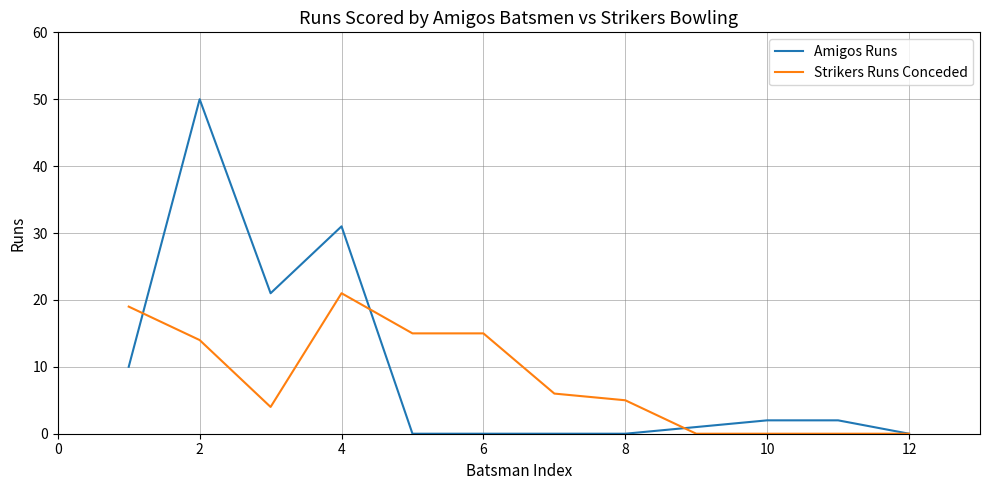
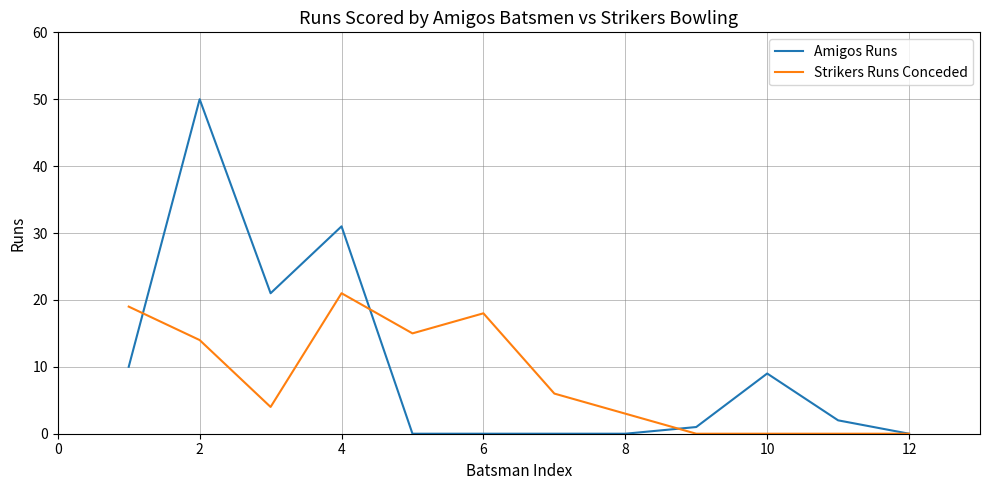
Strikers Runs Conceded, 6: 15 -> 18
Strikers Runs Conceded, 8: 5 -> 3
Amigos Runs, 10: 2 -> 9
